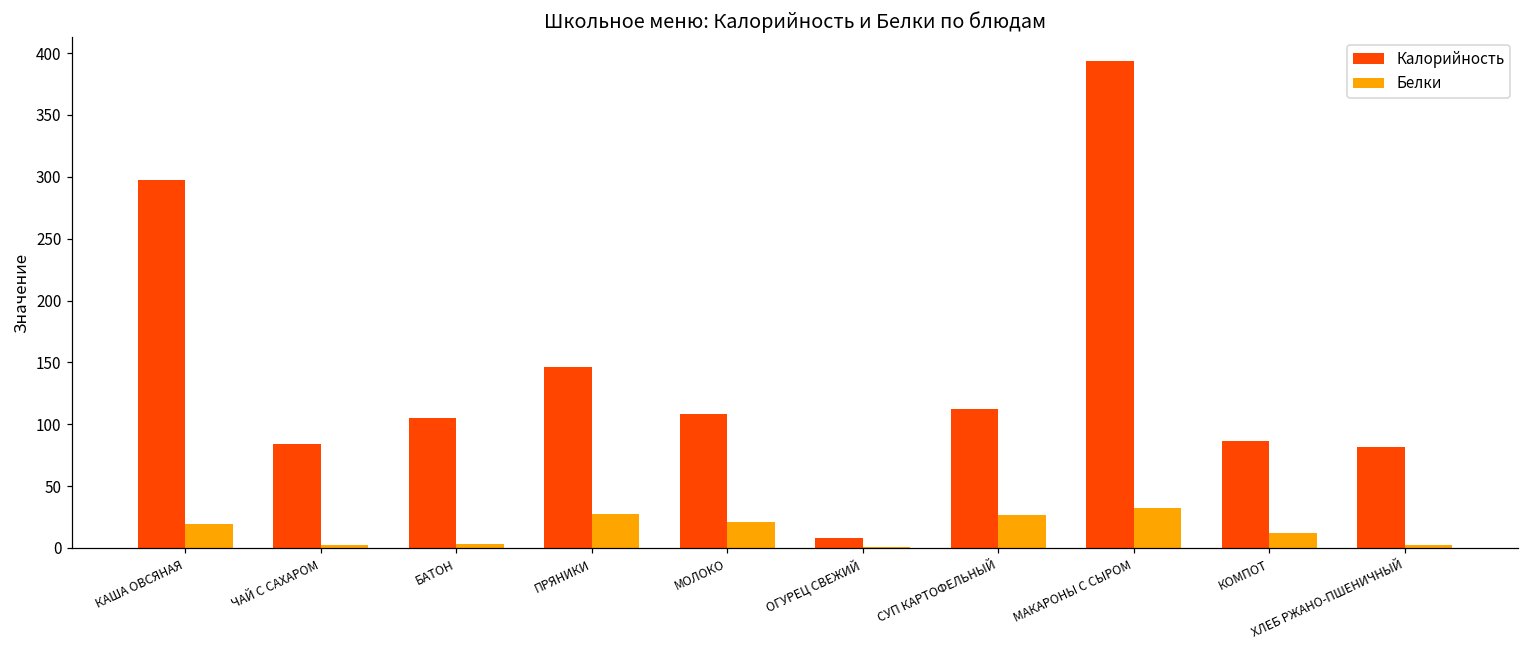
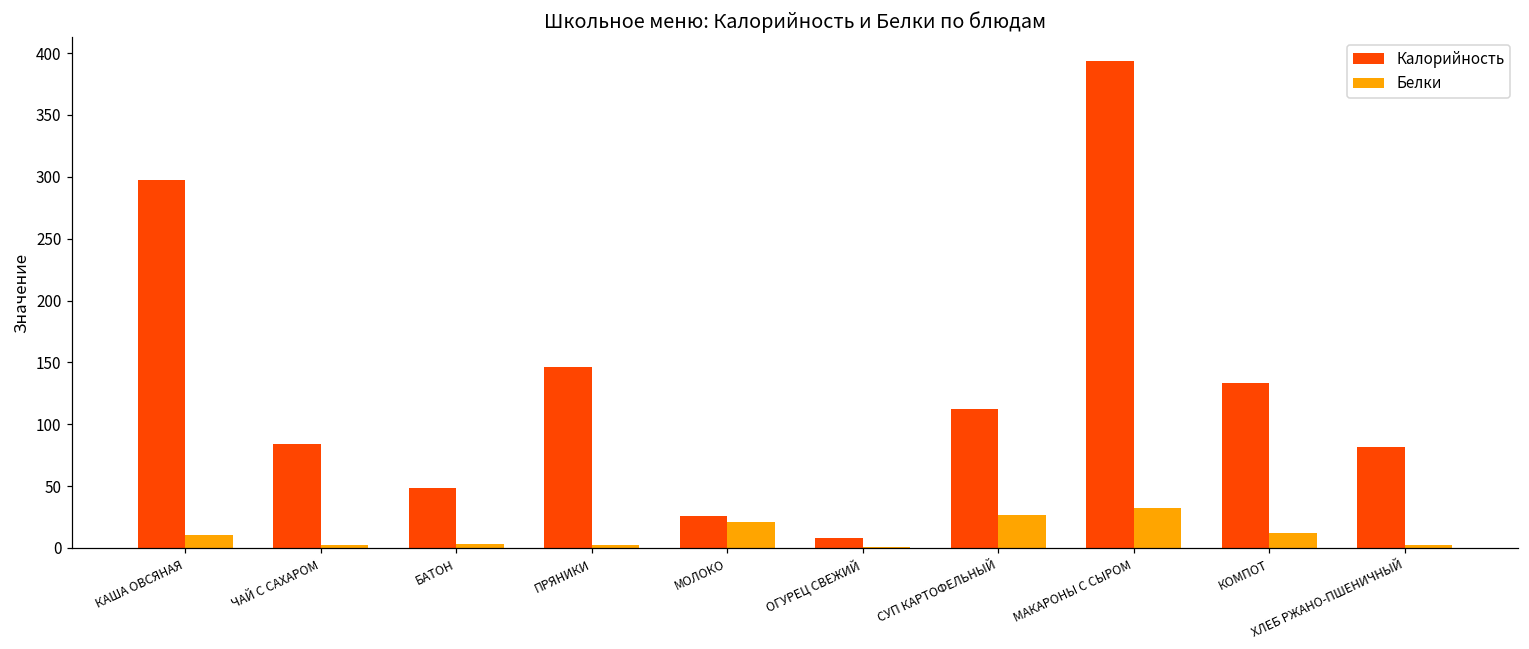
Белки, КАША ОВСЯНАЯ: 19 -> 10
Калорийность, БАТОН: 105 -> 49
Белки, ПРЯНИКИ: 28 -> 2
Калорийность, МОЛОКО: 108 -> 26
Калорийность, КОМПОТ: 86 -> 133
